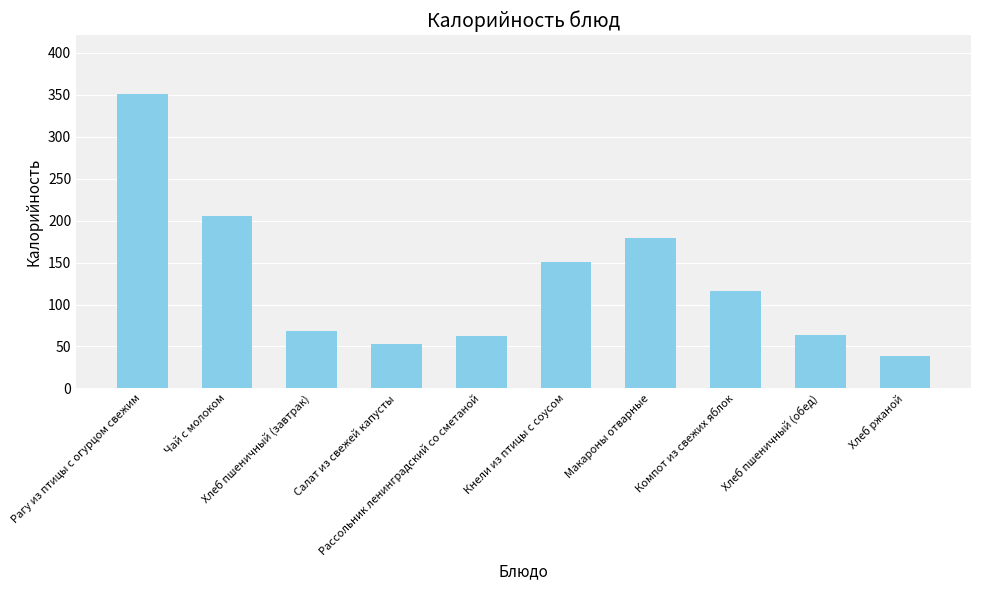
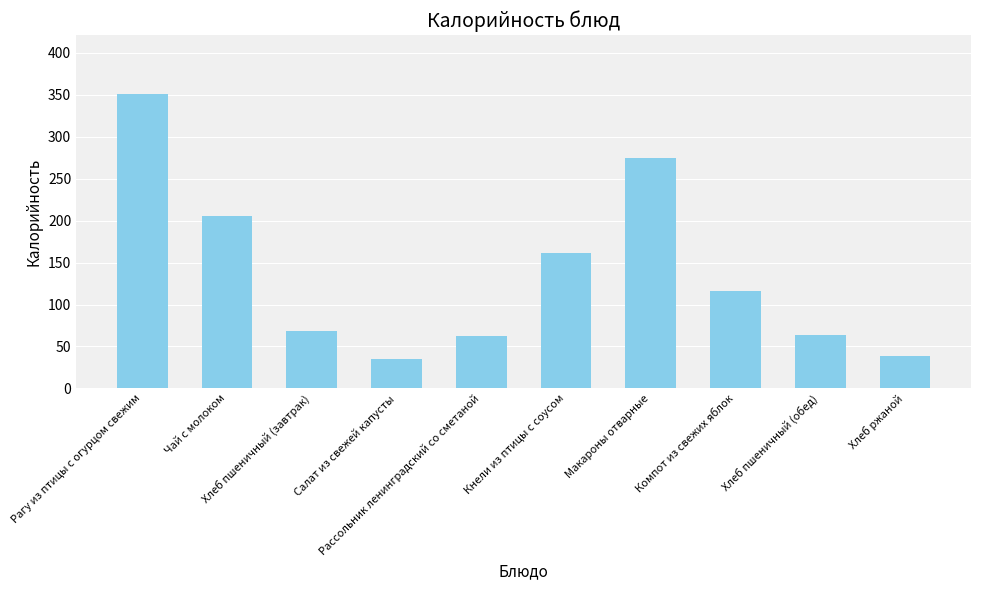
Салат из свежей капусты: 50 -> 30
Кнели из птицы с соусом: 150 -> 160
Макароны отварные: 180 -> 280
